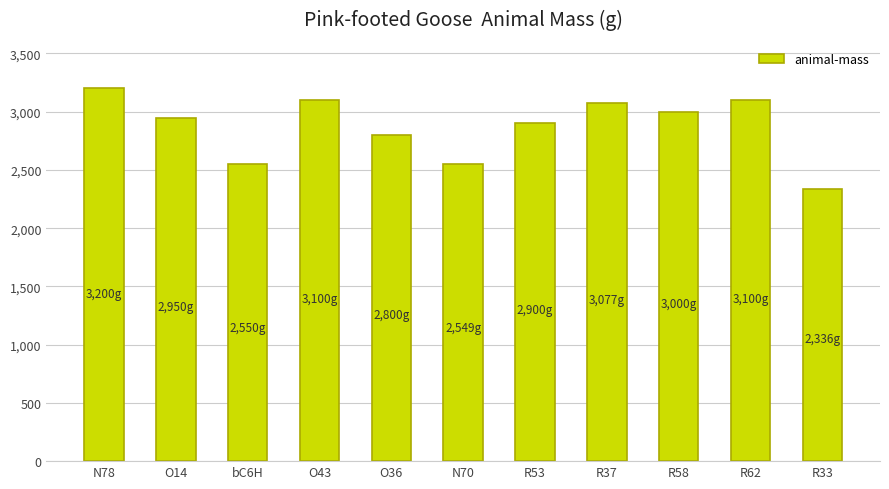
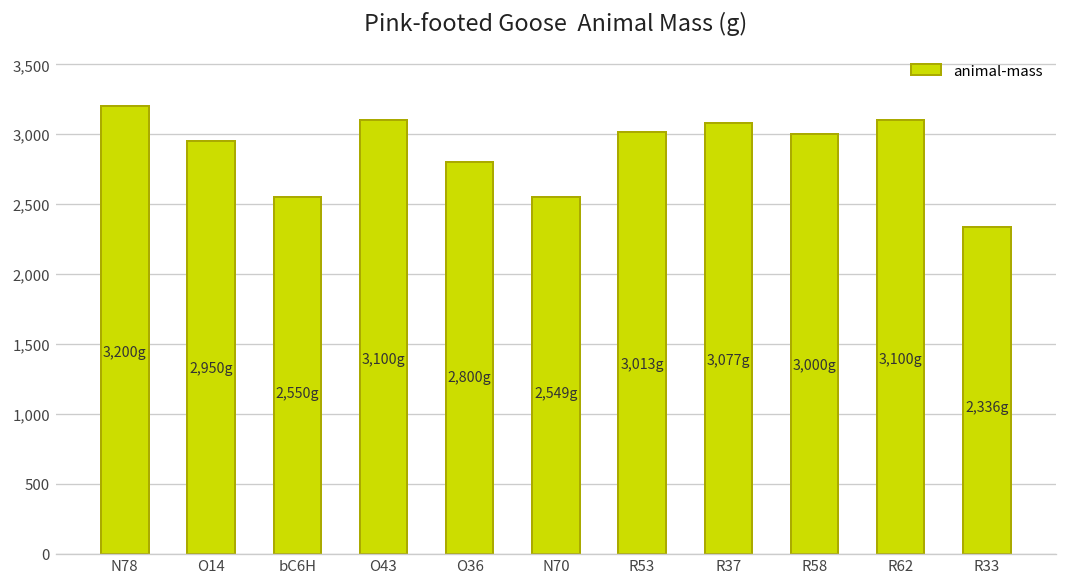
R53: 2,900g -> 3,013g
